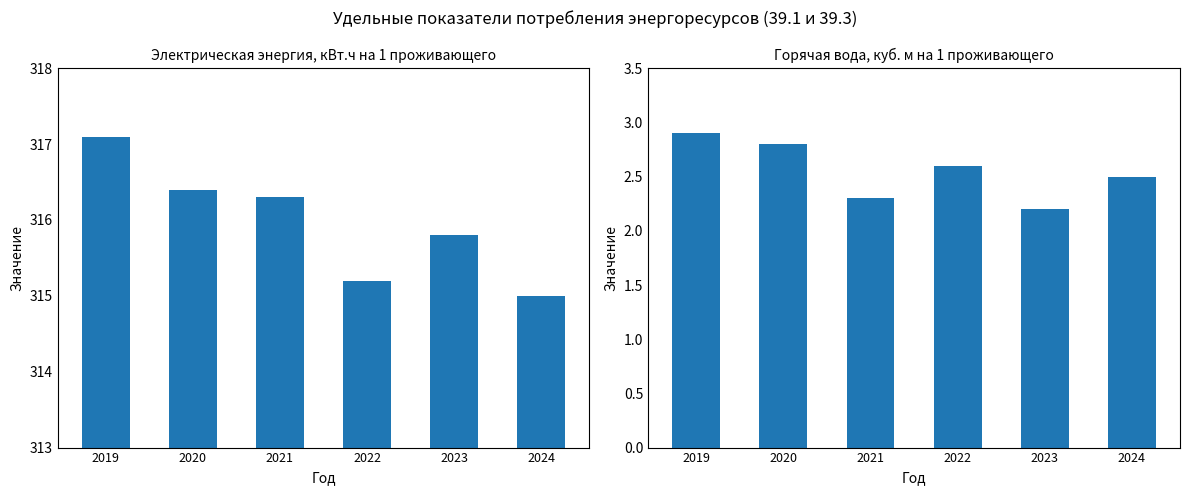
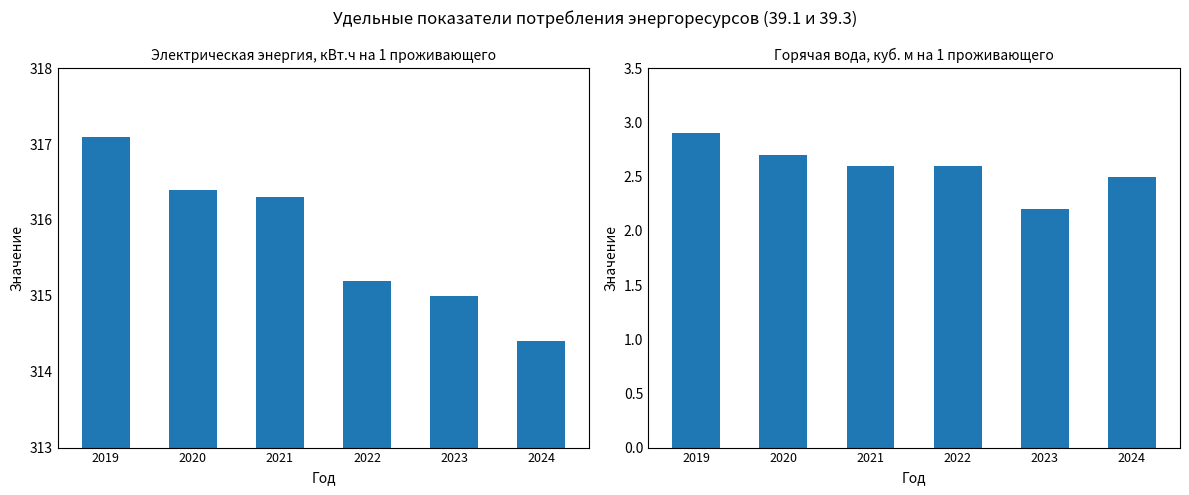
Электрическая энергия, кВт.ч на 1 проживающего, 2023: 315.8 -> 315.0
Электрическая энергия, кВт.ч на 1 проживающего, 2024: 315.0 -> 314.4
Горячая вода, куб. м на 1 проживающего, 2020: 2.8 -> 2.7
Горячая вода, куб. м на 1 проживающего, 2021: 2.3 -> 2.6
